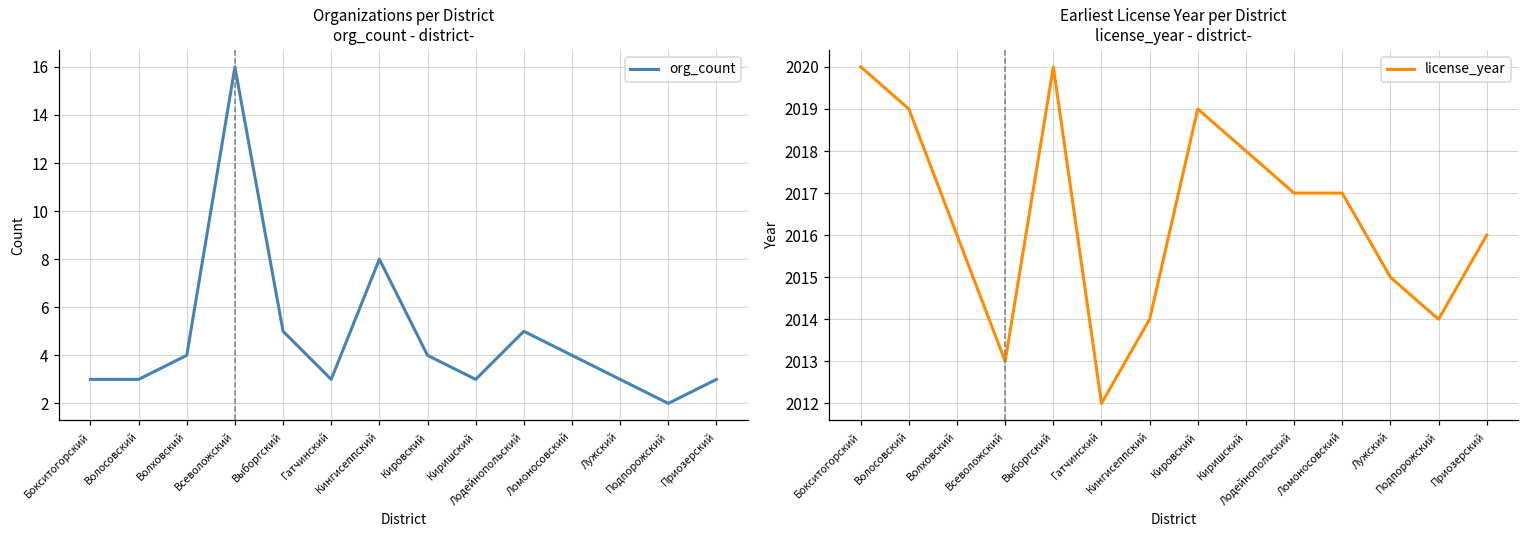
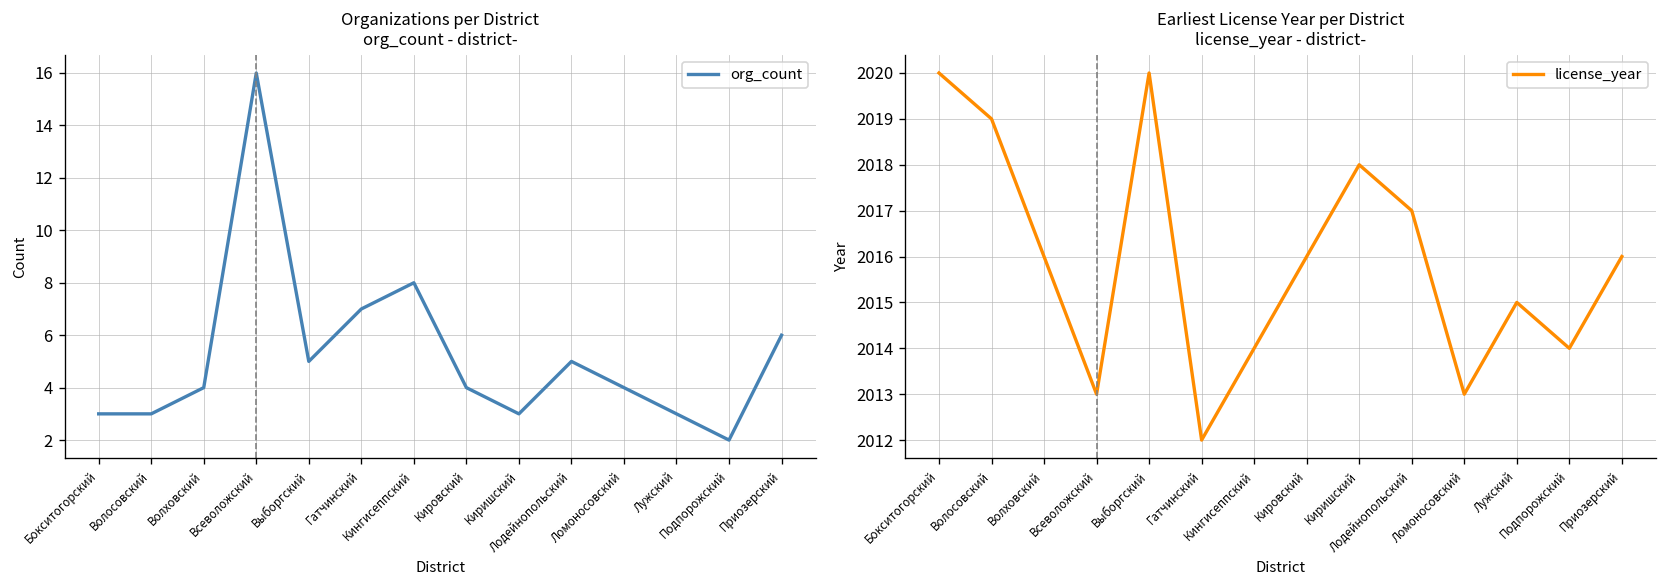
Organizations per District org_count - district-, Гатчинский: 3 -> 7
Organizations per District org_count - district-, Приозерский: 3 -> 6
Earliest License Year per District license_year - district-, Кировский: 2019 -> 2016
Earliest License Year per District license_year - district-, Ломоносовский: 2017 -> 2013
